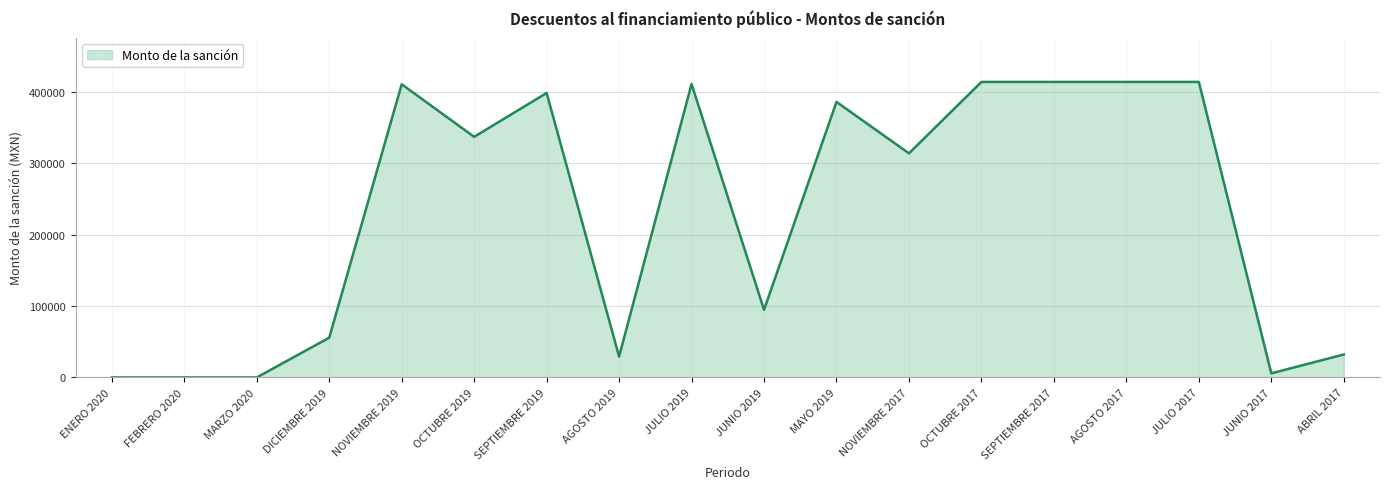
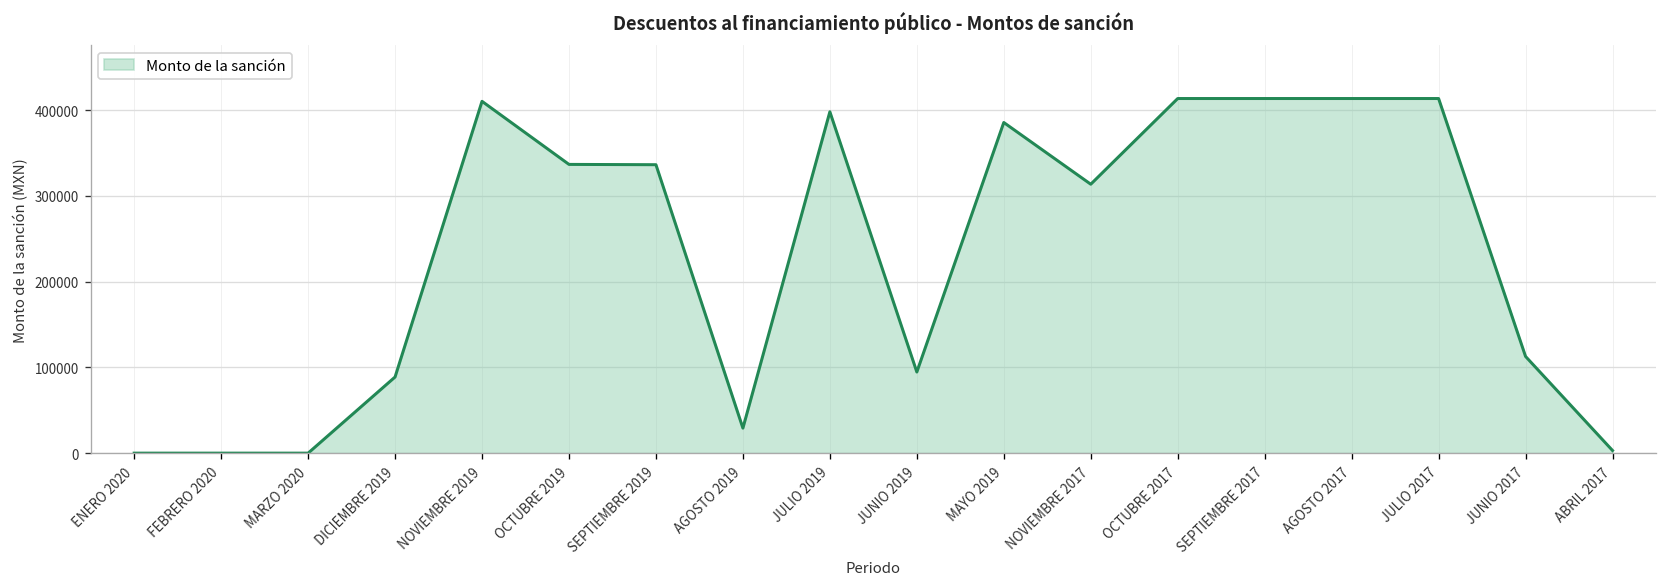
DICIEMBRE 2019: 60000 -> 90000
SEPTIEMBRE 2019: 400000 -> 340000
JULIO 2019: 410000 -> 400000
JUNIO 2017: 10000 -> 110000
ABRIL 2017: 30000 -> 0
